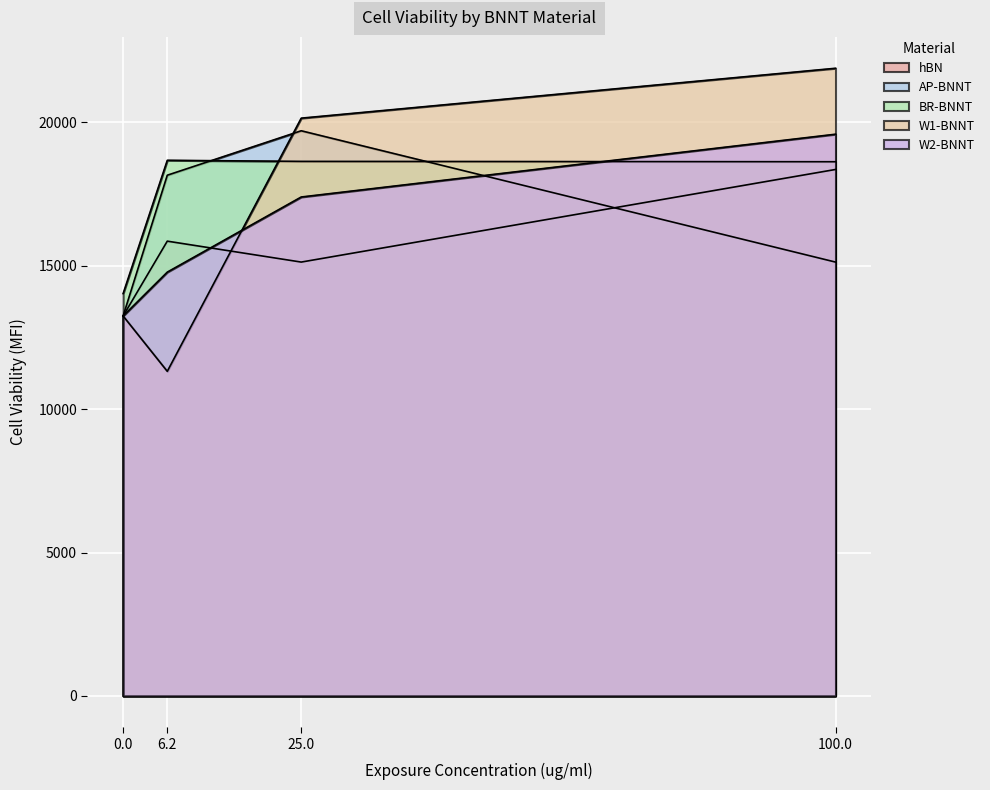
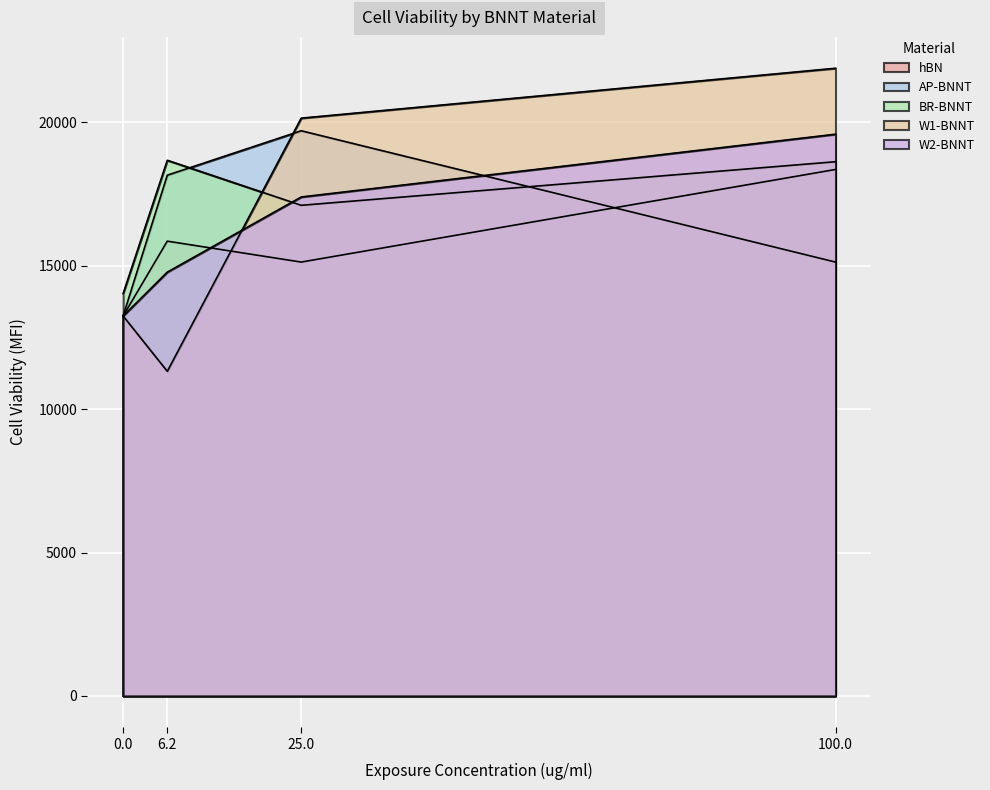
BR-BNNT, 25.0: 18600 -> 17100
